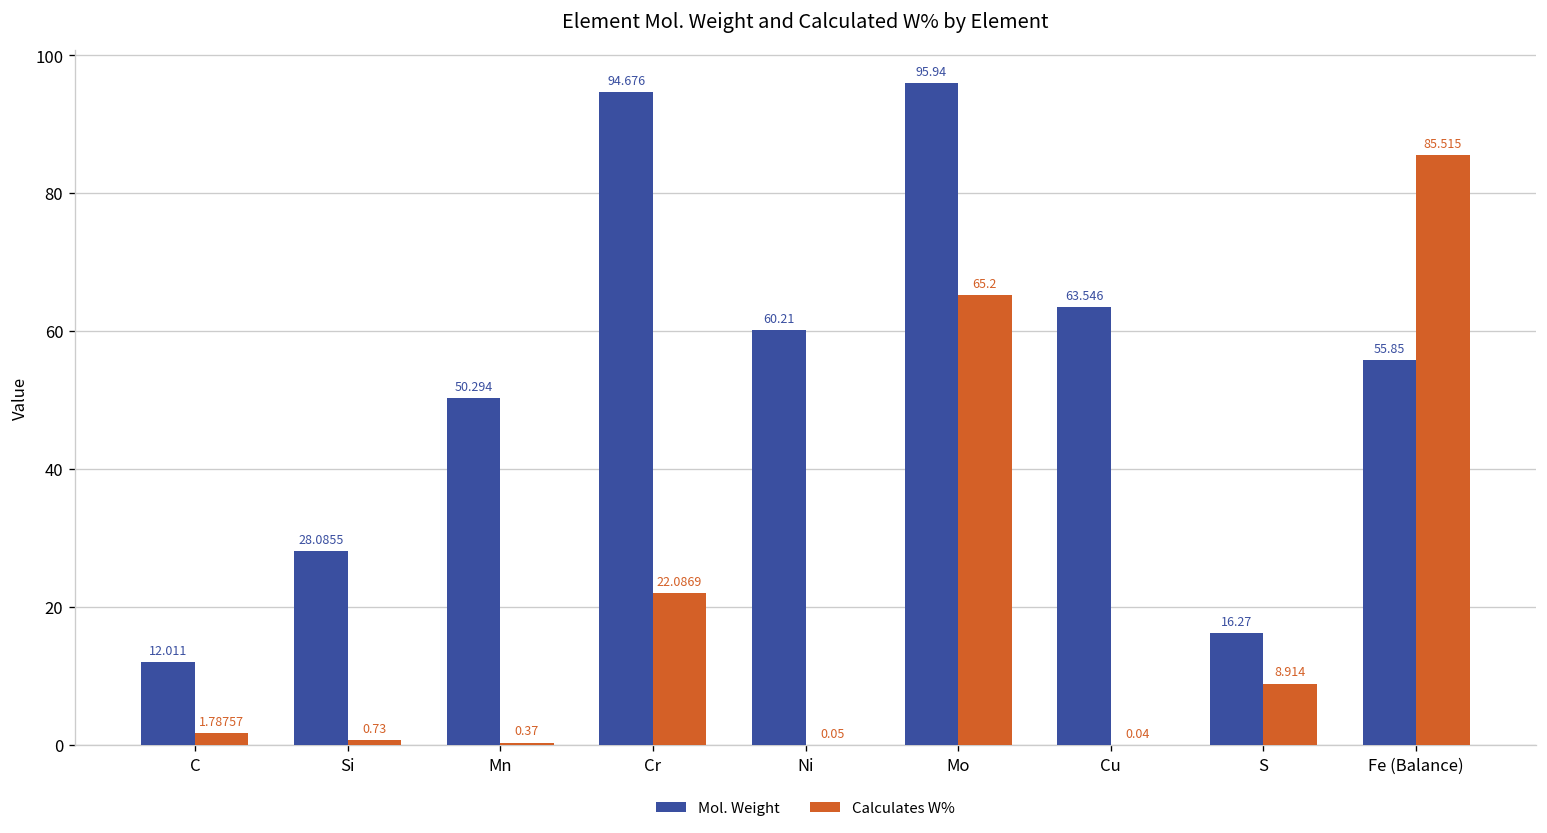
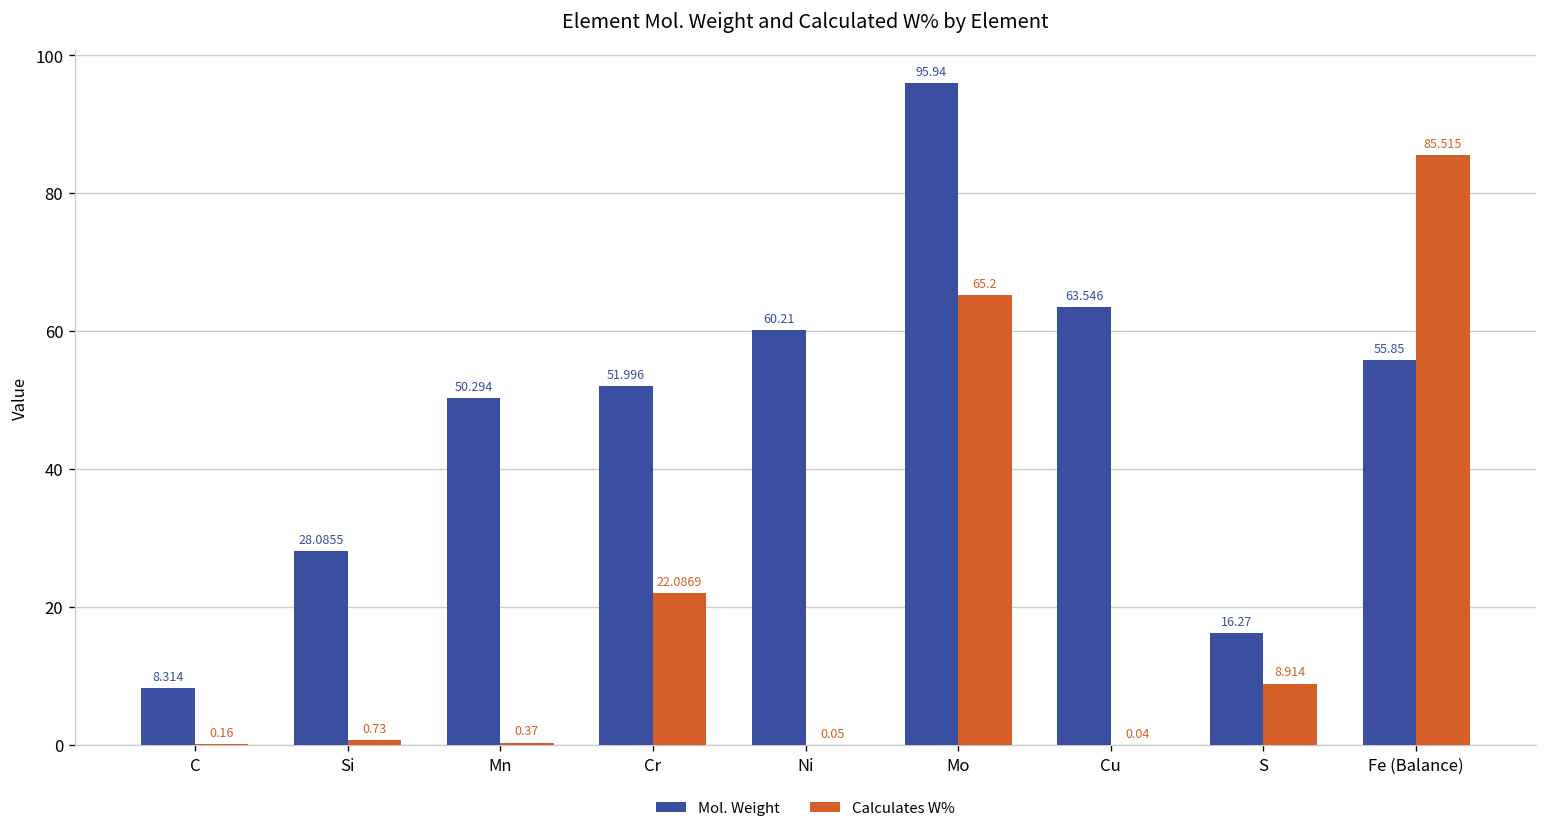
Mol. Weight, C: 12.011 -> 8.314
Calculates W%, C: 1.78757 -> 0.16
Mol. Weight, Cr: 94.676 -> 51.996
